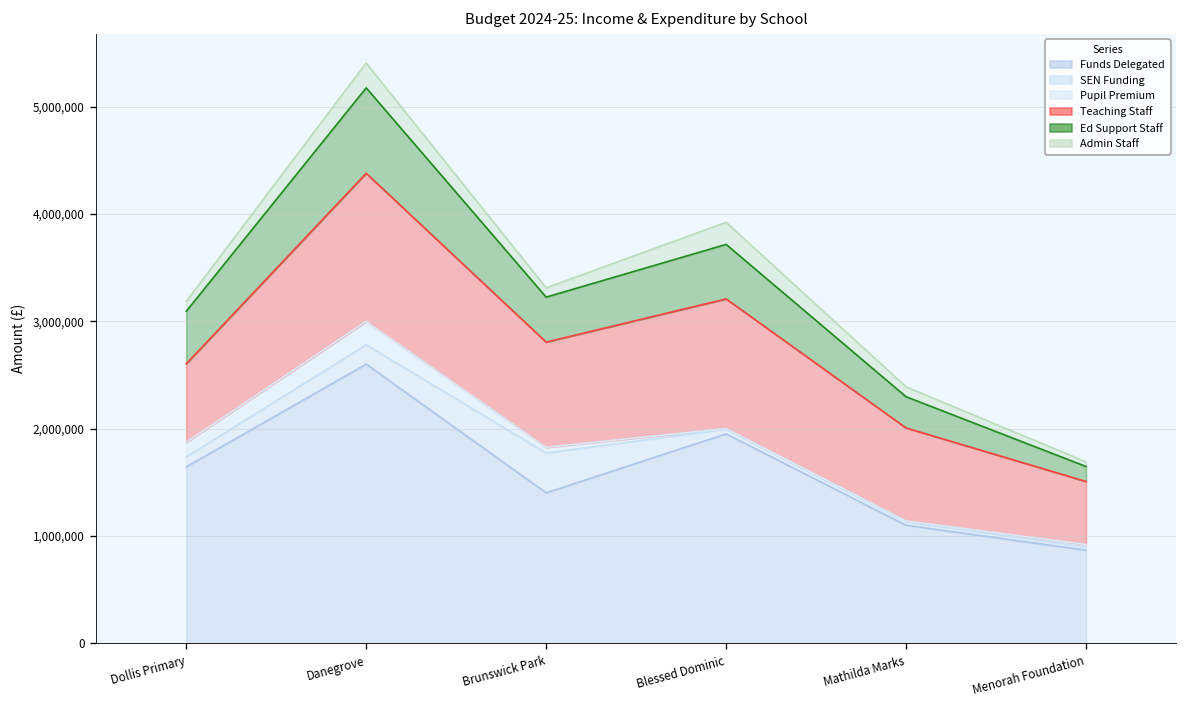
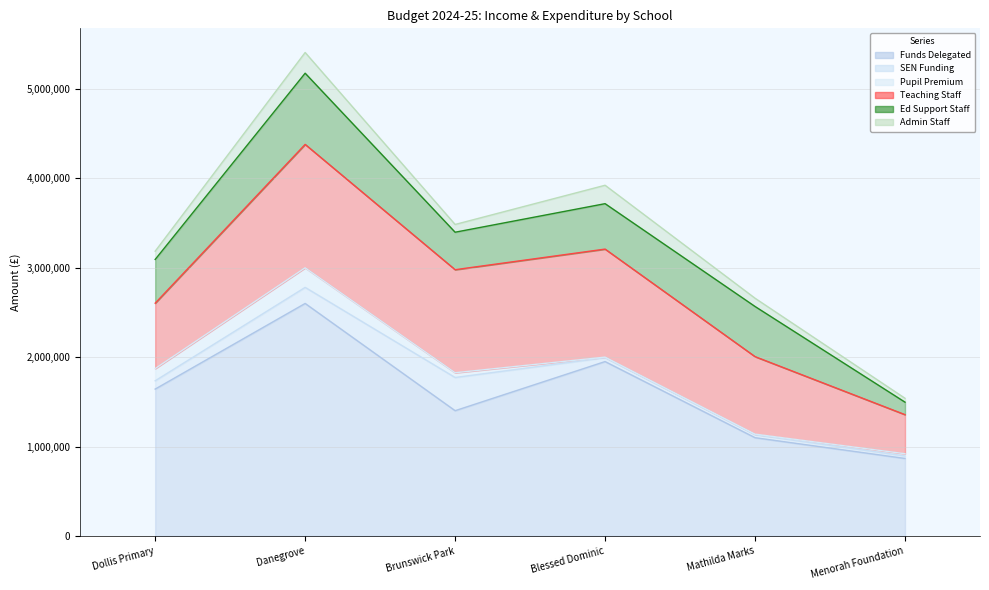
Teaching Staff, Brunswick Park: 1,000,000 -> 1,200,000
Ed Support Staff, Mathilda Marks: 300,000 -> 600,000
Teaching Staff, Menorah Foundation: 600,000 -> 400,000
